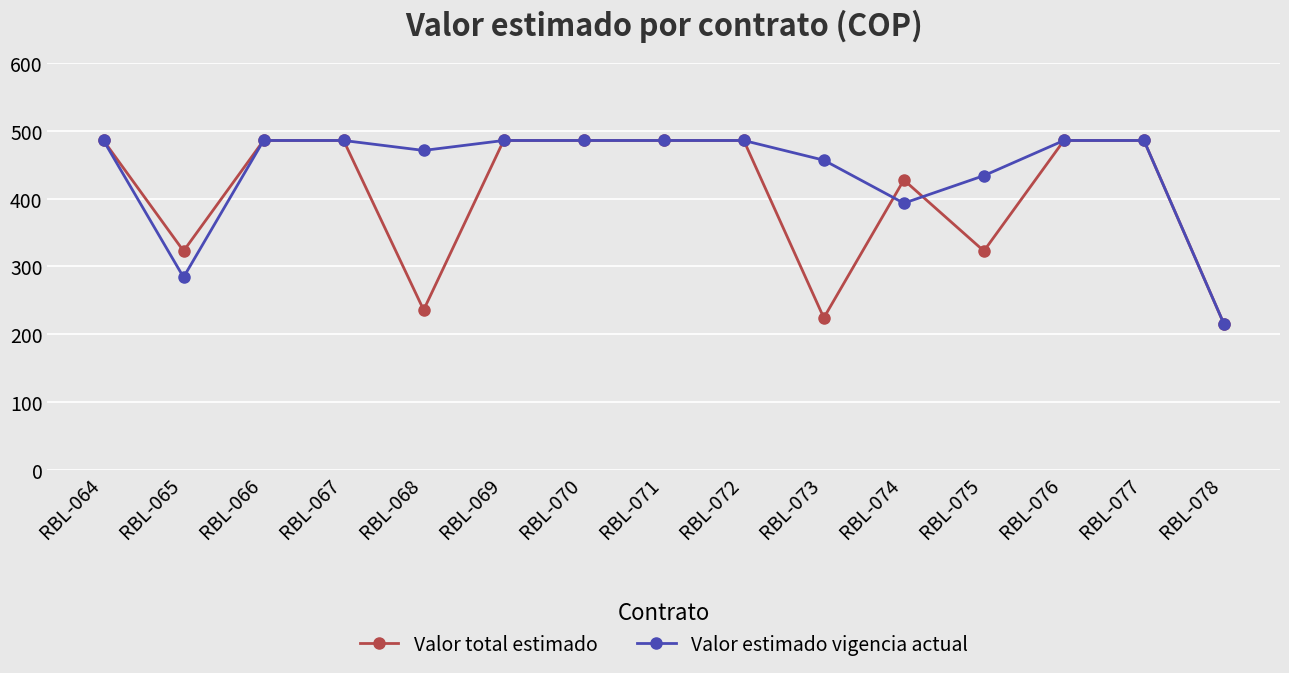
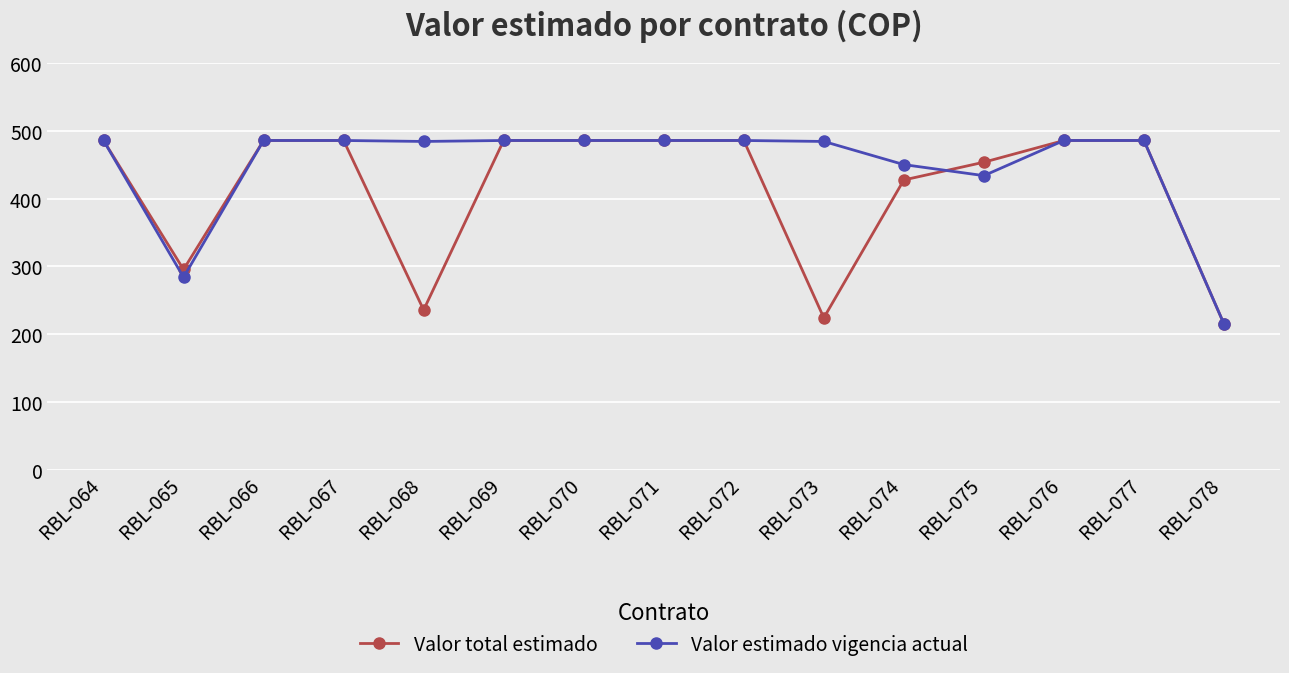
Valor total estimado, RBL-065: 320 -> 300
Valor estimado vigencia actual, RBL-068: 470 -> 480
Valor estimado vigencia actual, RBL-073: 460 -> 480
Valor estimado vigencia actual, RBL-074: 390 -> 450
Valor total estimado, RBL-075: 320 -> 450
